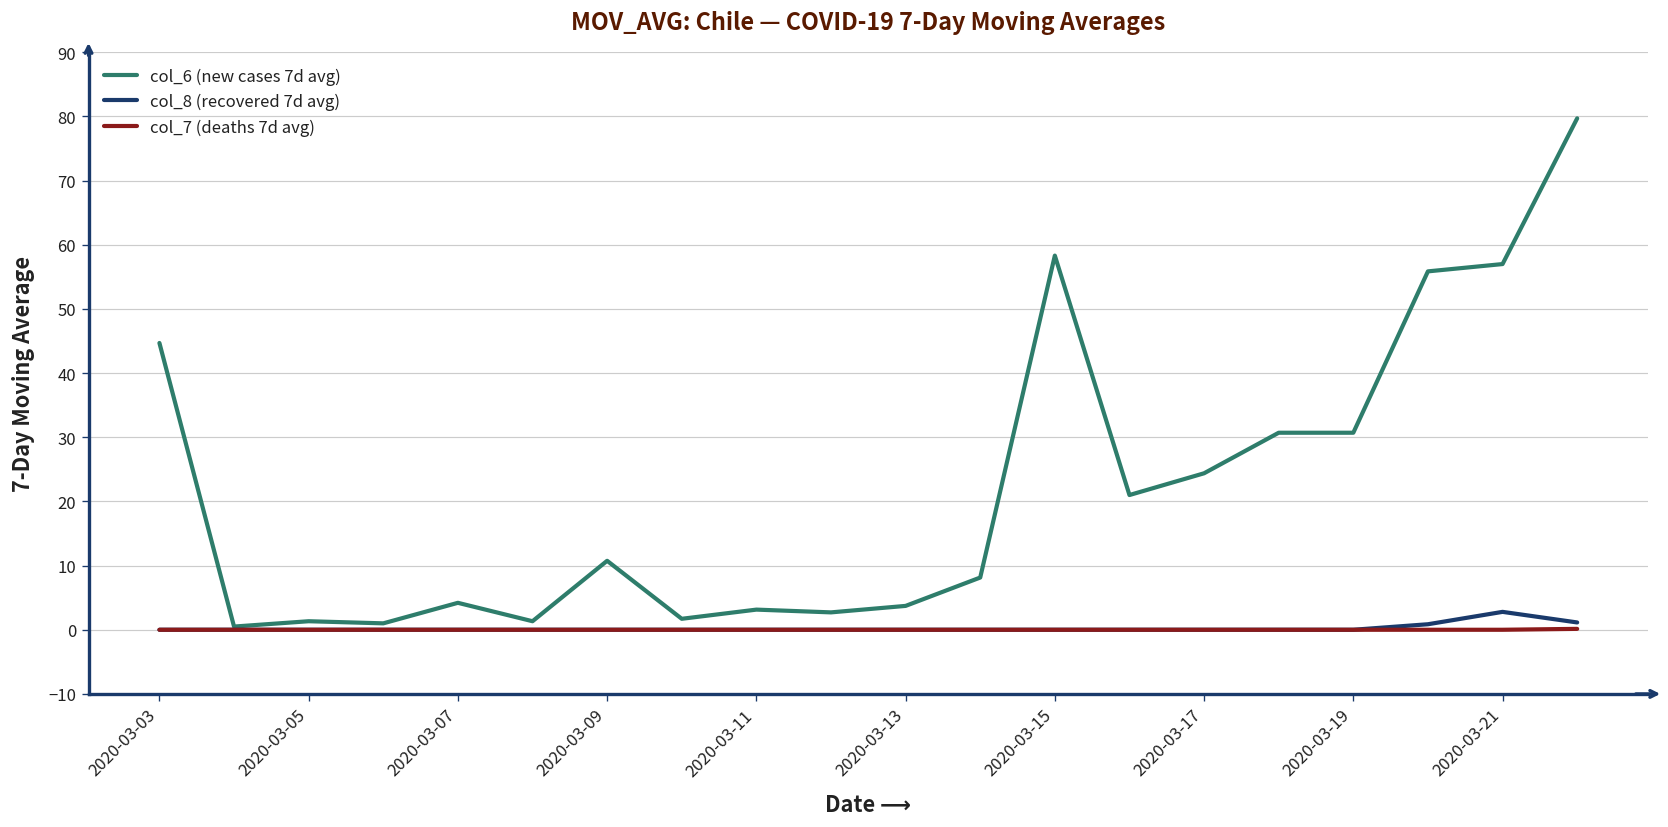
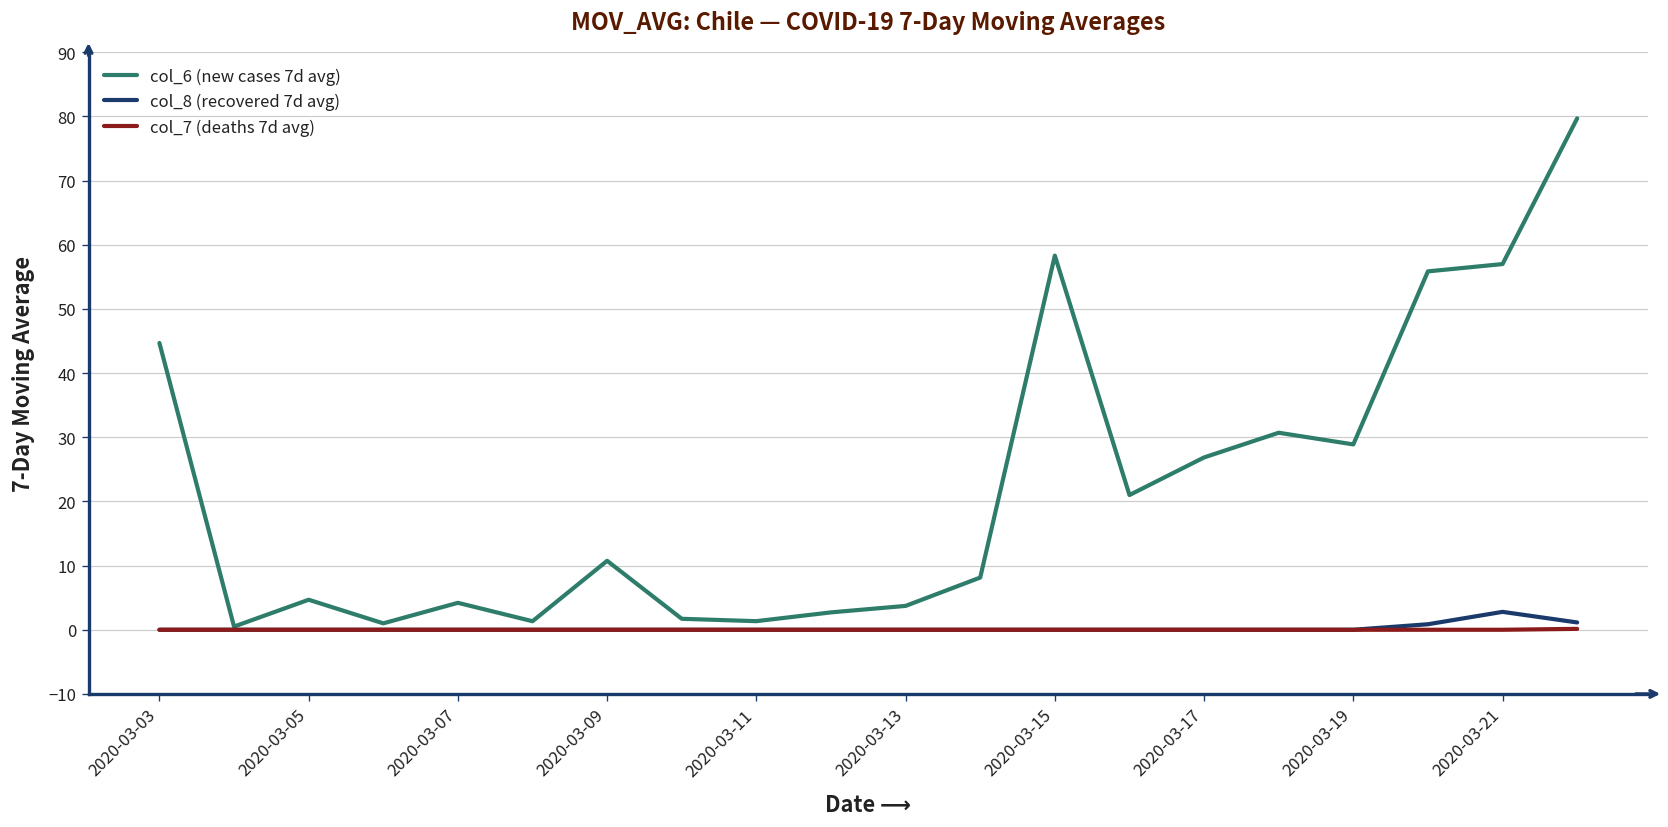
col_6 (new cases 7d avg), 2020-03-05: 1 -> 5
col_6 (new cases 7d avg), 2020-03-11: 3 -> 1
col_6 (new cases 7d avg), 2020-03-17: 24 -> 27
col_6 (new cases 7d avg), 2020-03-19: 31 -> 29
